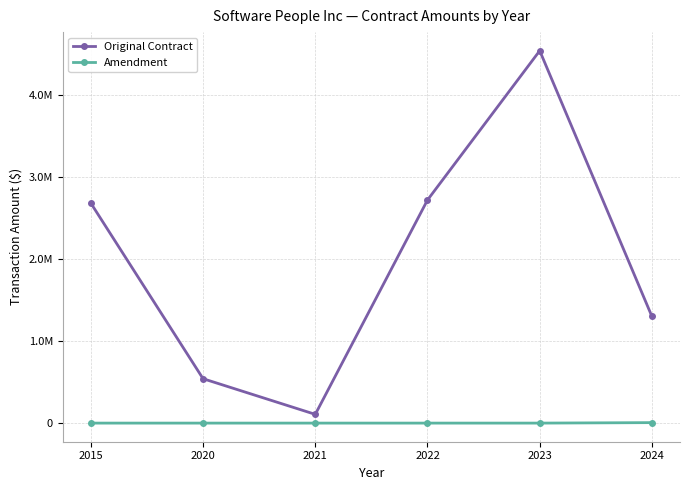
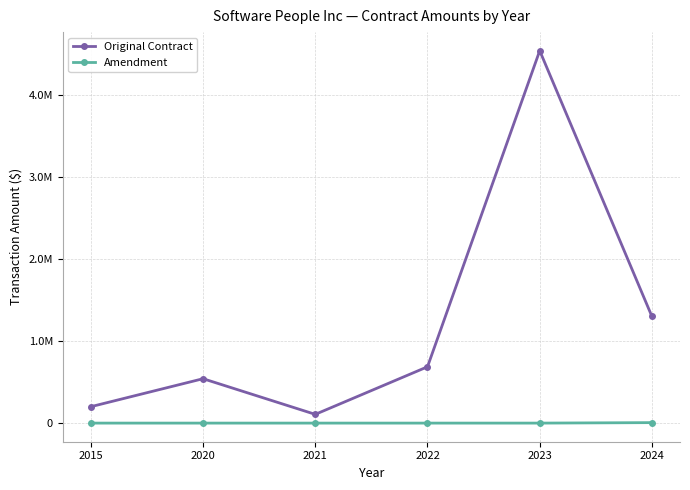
Original Contract, 2015: 2700000 -> 200000
Original Contract, 2022: 2700000 -> 700000
